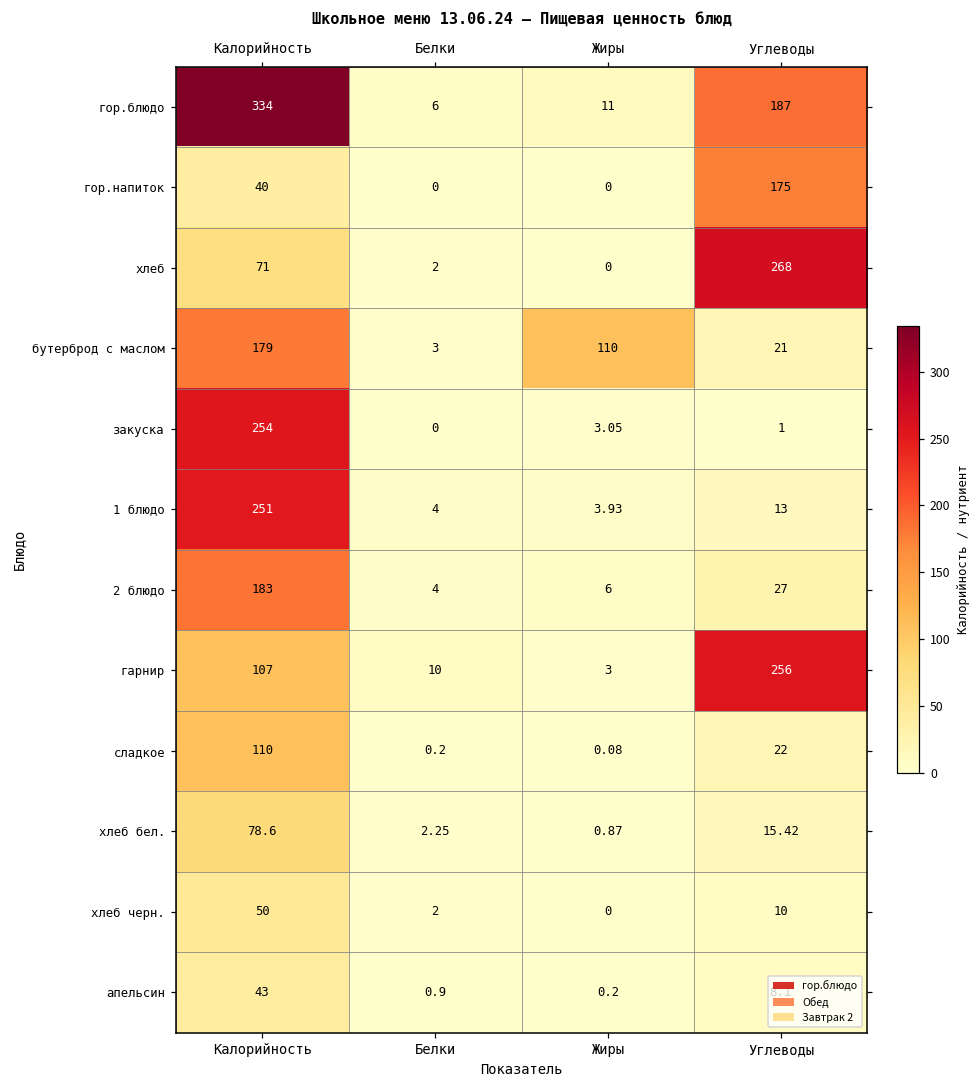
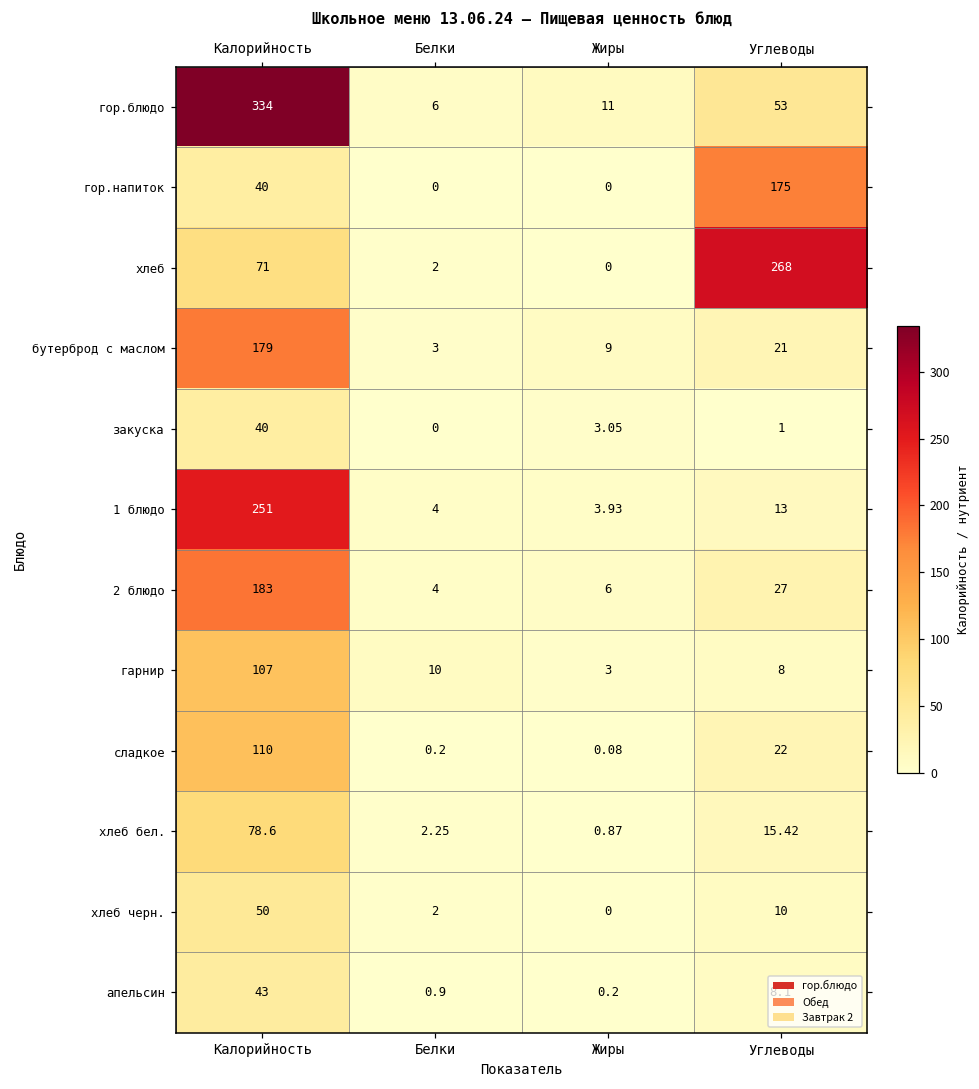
гор.блюдо, Углеводы: 187 -> 53
бутерброд с маслом, Жиры: 110 -> 9
закуска, Калорийность: 254 -> 40
гарнир, Углеводы: 256 -> 8
